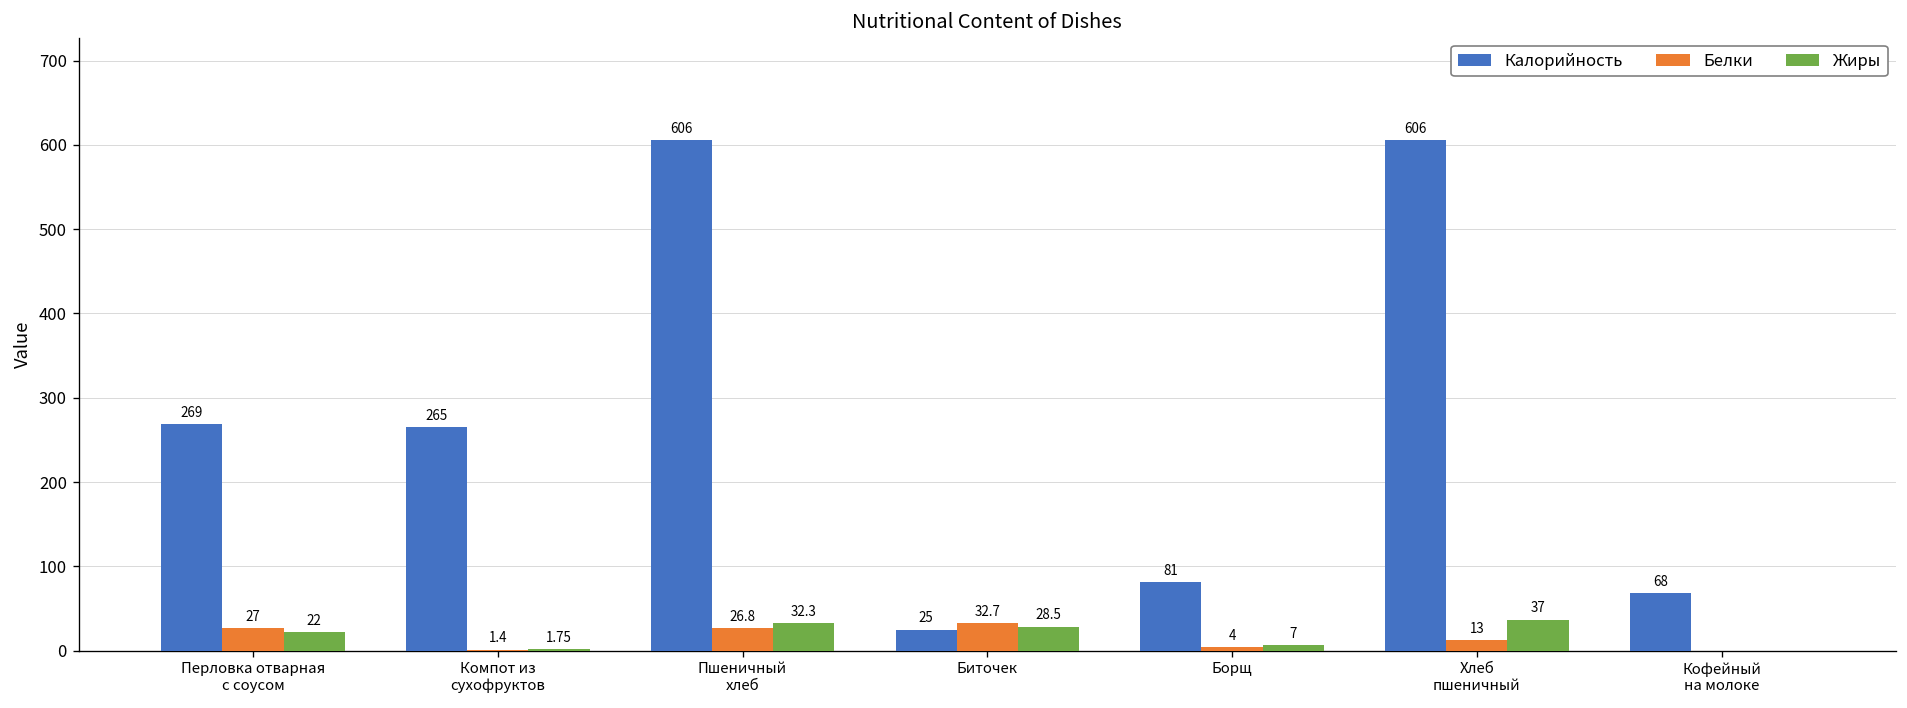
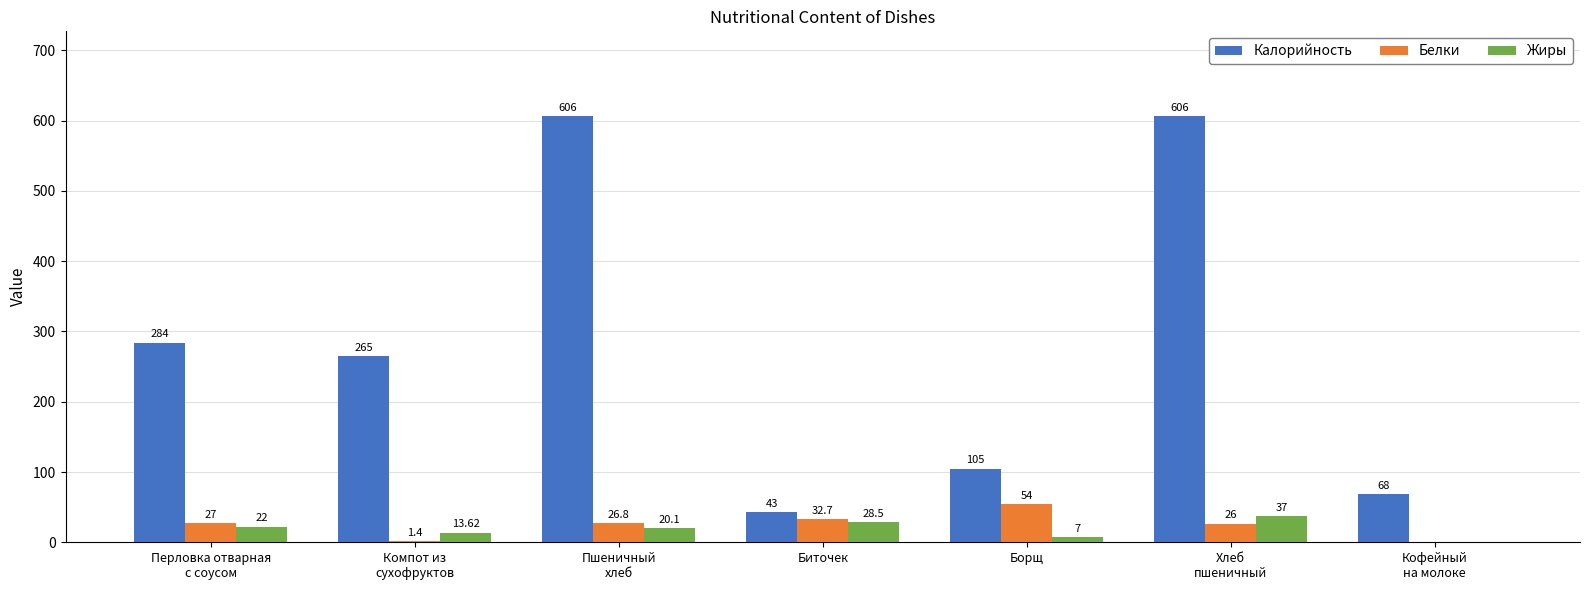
Калорийность, Перловка отварная с соусом: 269 -> 284
Жиры, Компот из сухофруктов: 1.75 -> 13.62
Жиры, Пшеничный хлеб: 32.3 -> 20.1
Калорийность, Биточек: 25 -> 43
Калорийность, Борщ: 81 -> 105
Белки, Борщ: 4 -> 54
Белки, Хлеб пшеничный: 13 -> 26
